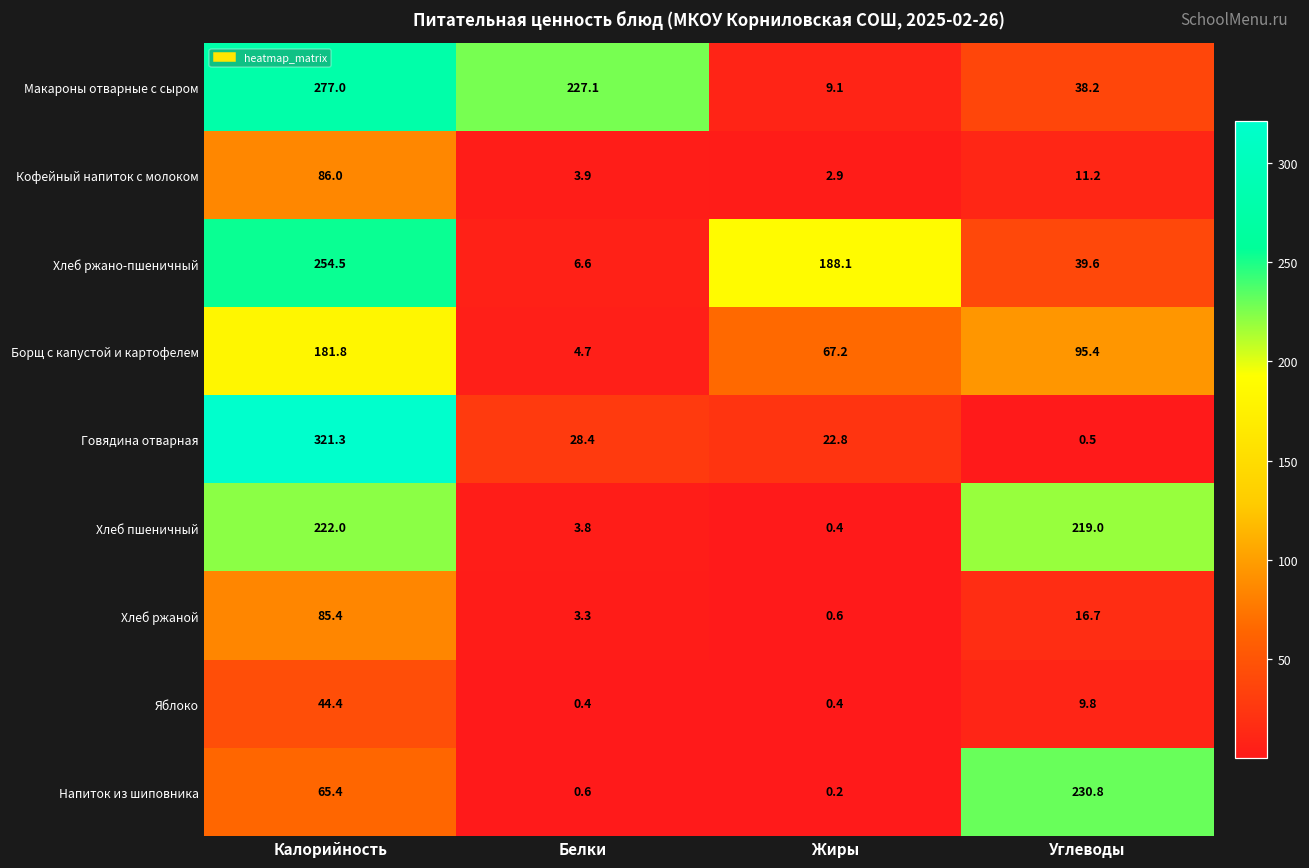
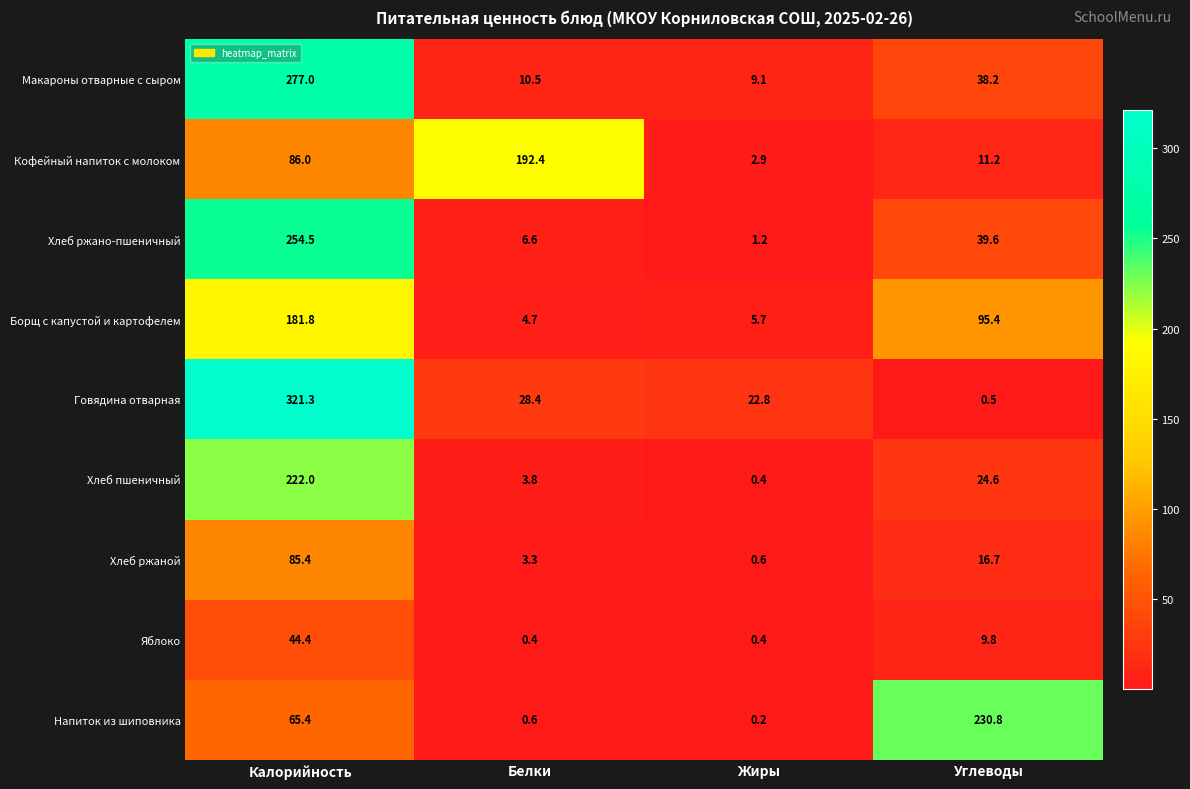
Макароны отварные с сыром, Белки: 227.1 -> 10.5
Кофейный напиток с молоком, Белки: 3.9 -> 192.4
Хлеб ржано-пшеничный, Жиры: 188.1 -> 1.2
Борщ с капустой и картофелем, Жиры: 67.2 -> 5.7
Хлеб пшеничный, Углеводы: 219.0 -> 24.6
